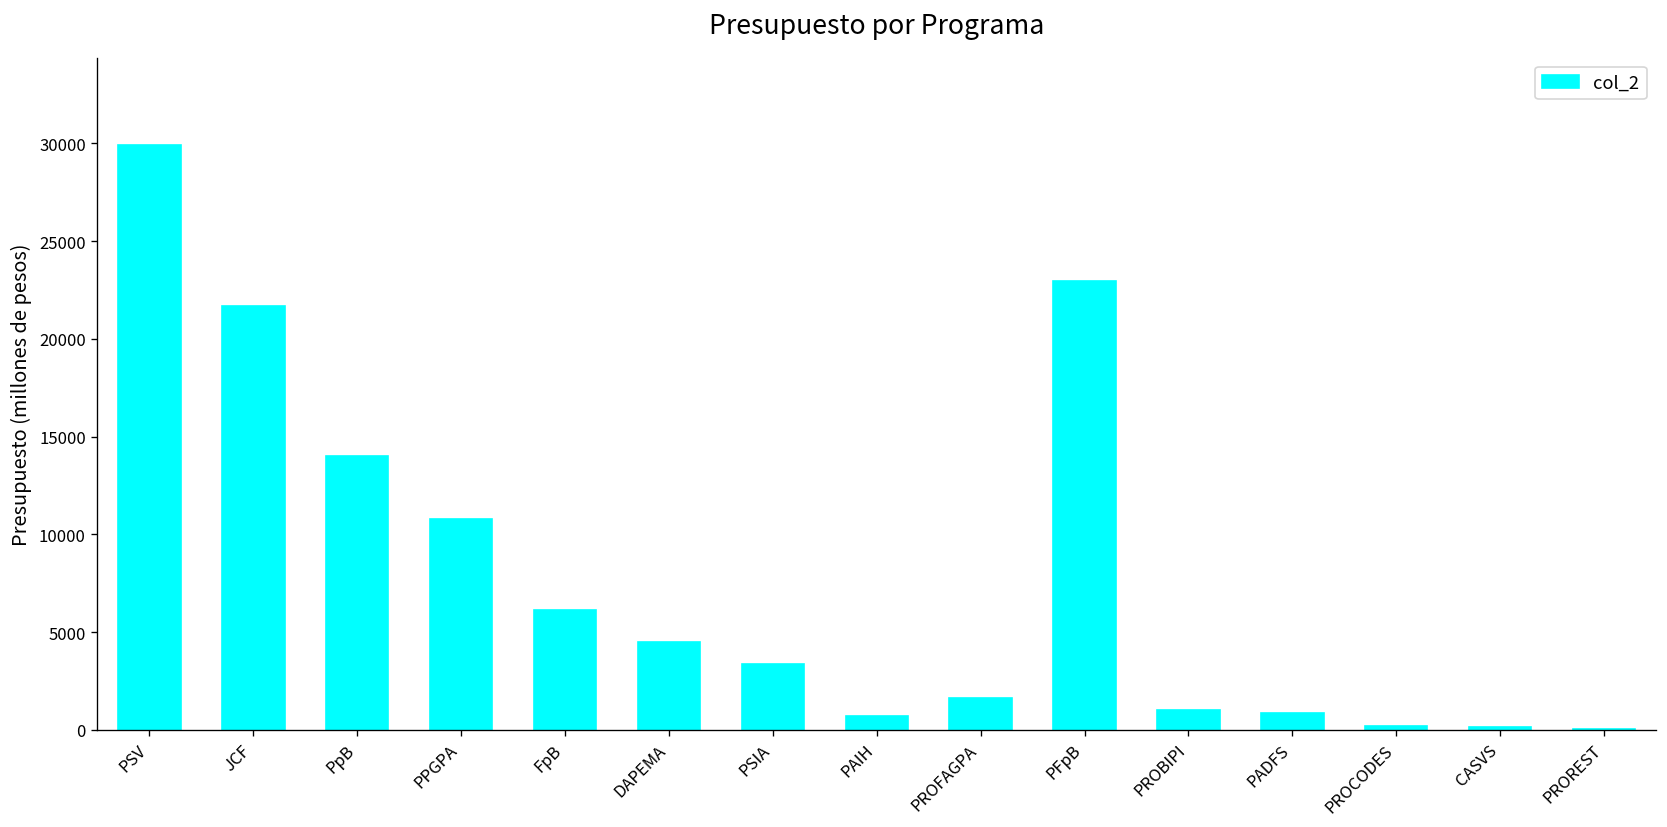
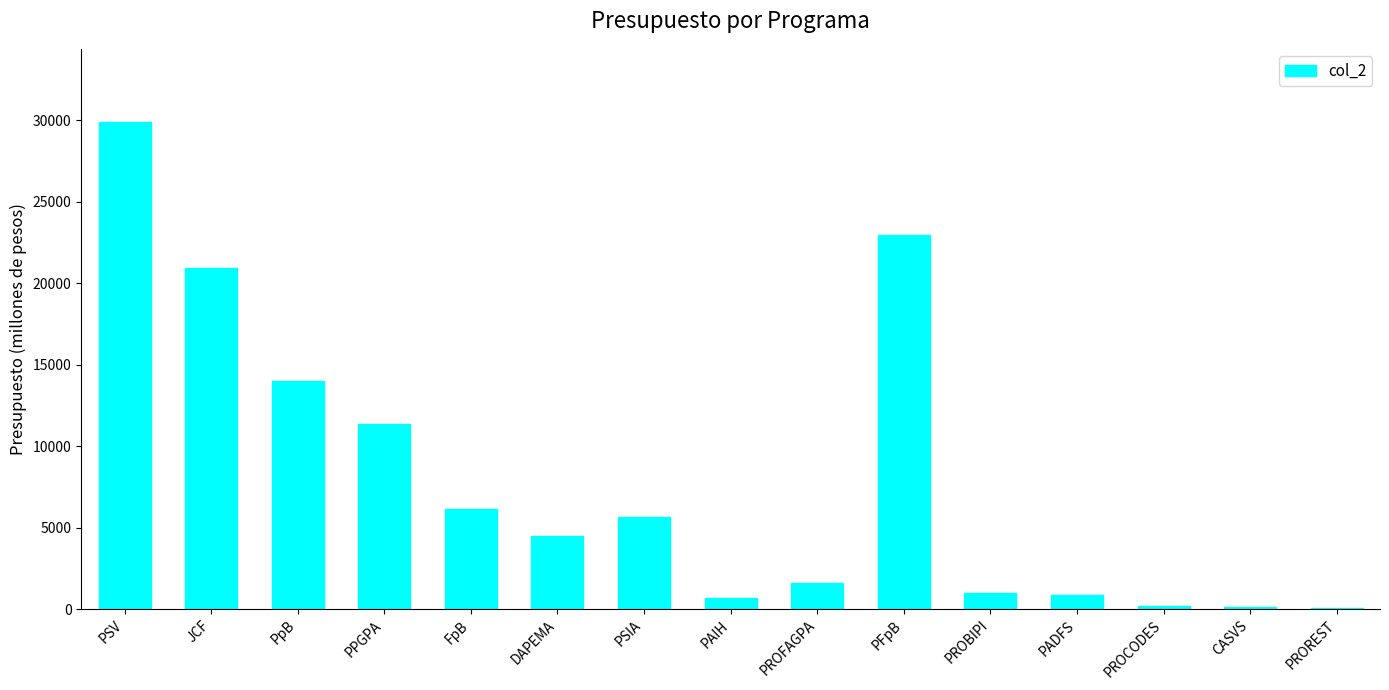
JCF: 21700 -> 20900
PPGPA: 10800 -> 11400
PSIA: 3300 -> 5700
